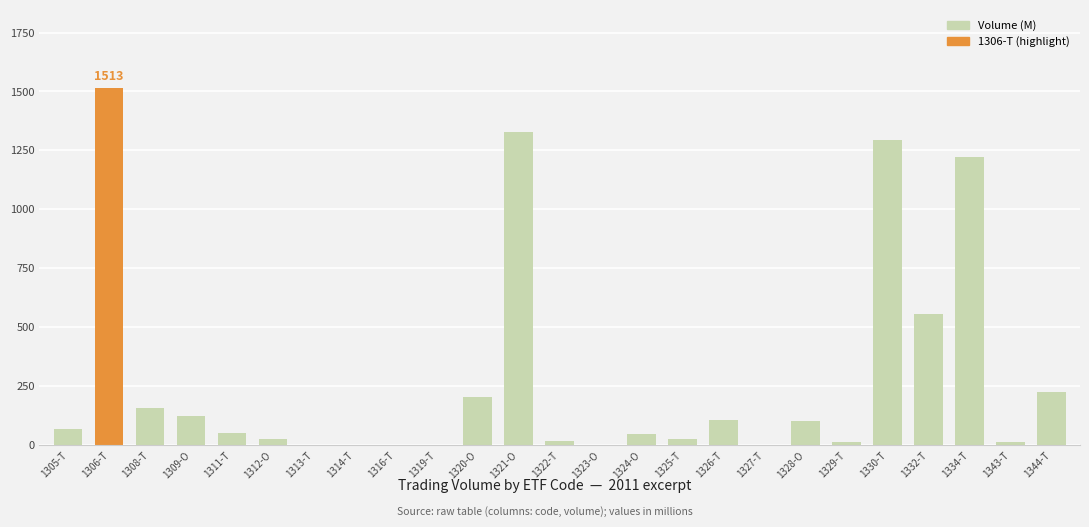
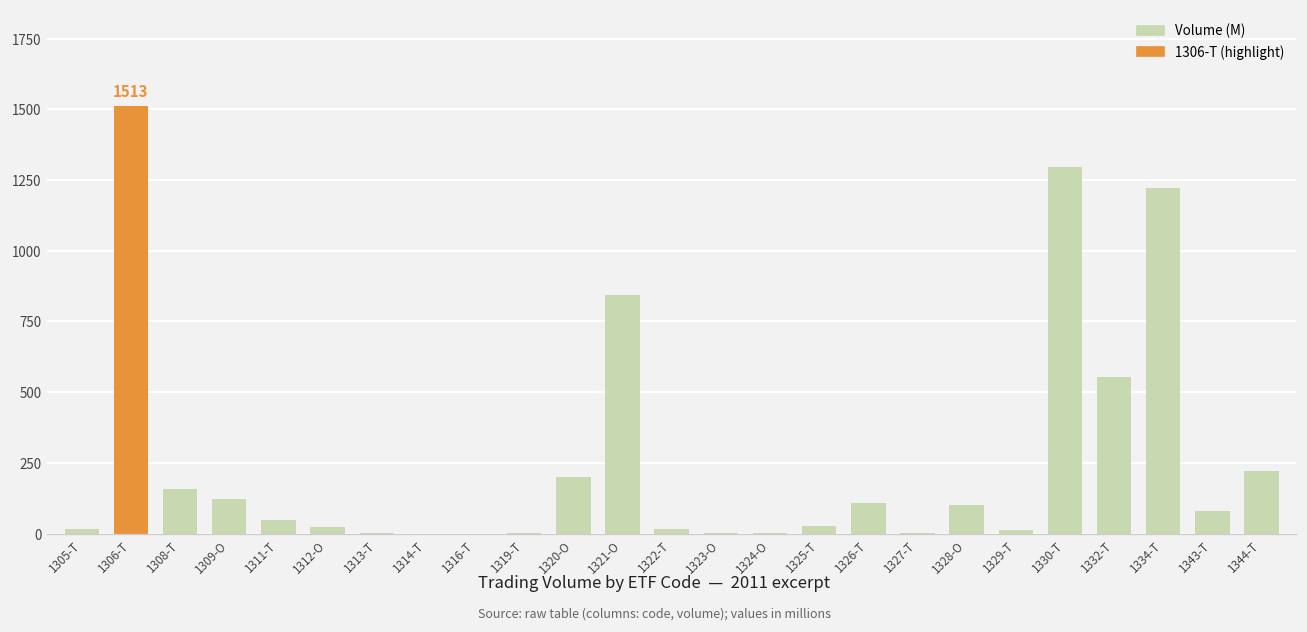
1305-T: 70 -> 20
1321-O: 1330 -> 840
1324-O: 50 -> 0
1343-T: 10 -> 80
